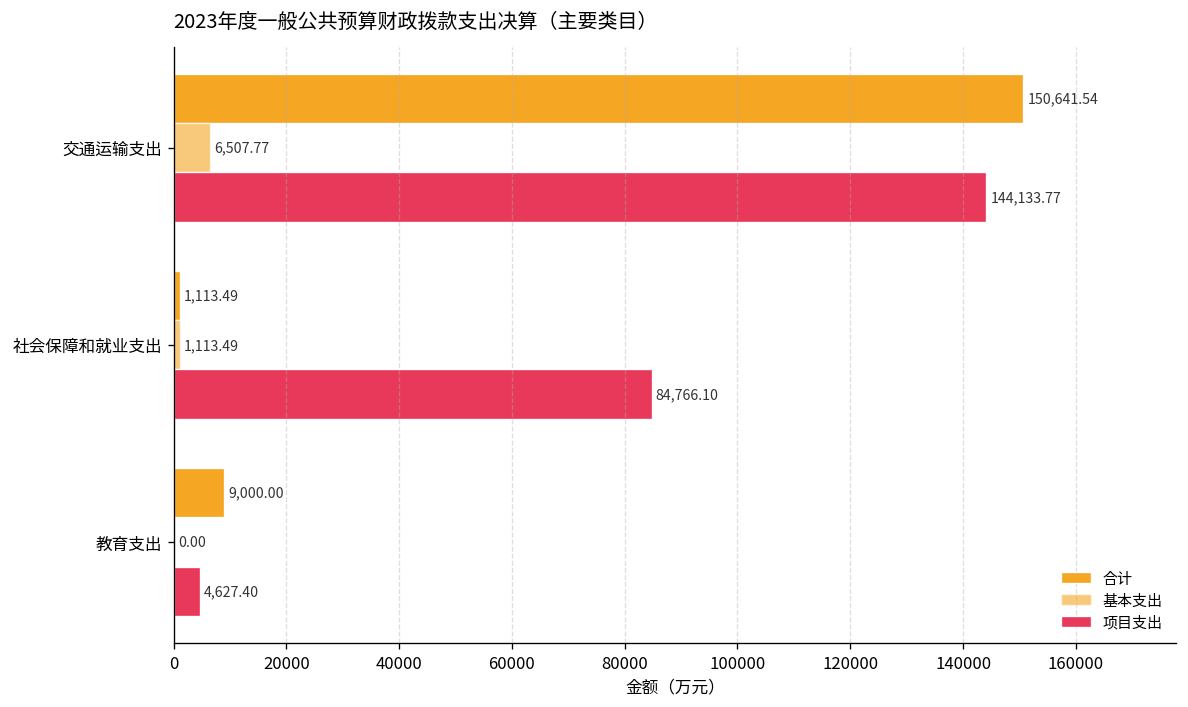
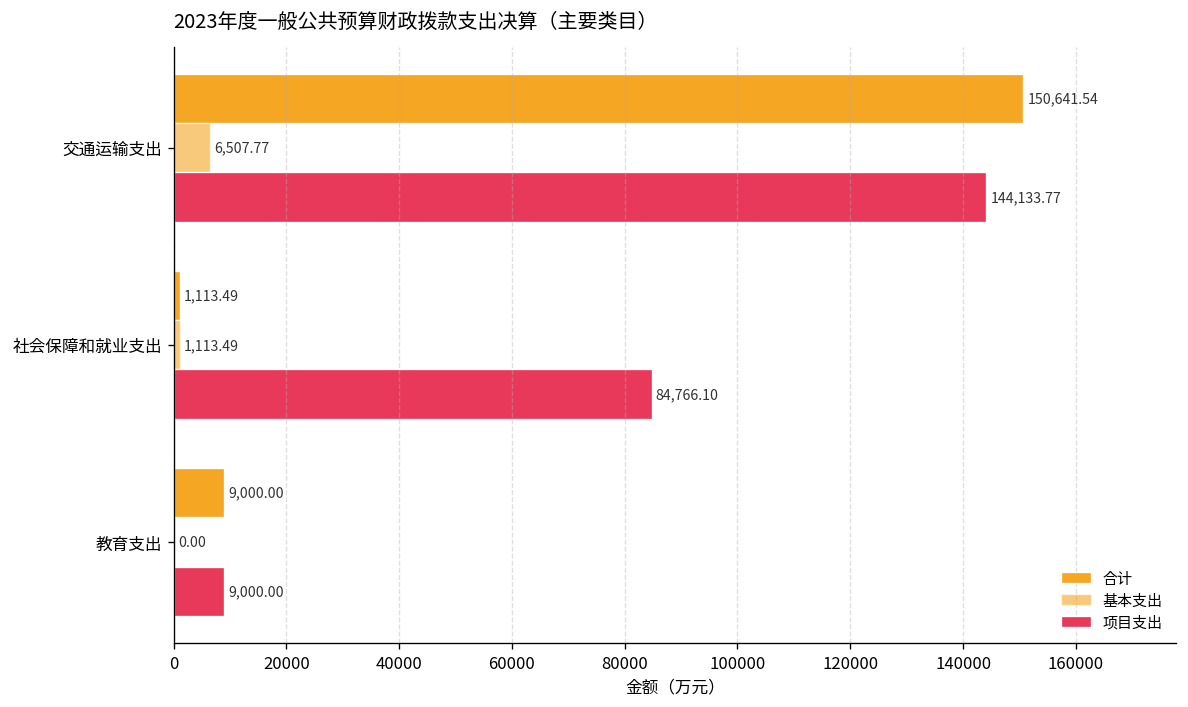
项目支出, 教育支出: 4,627.40 -> 9,000.00
